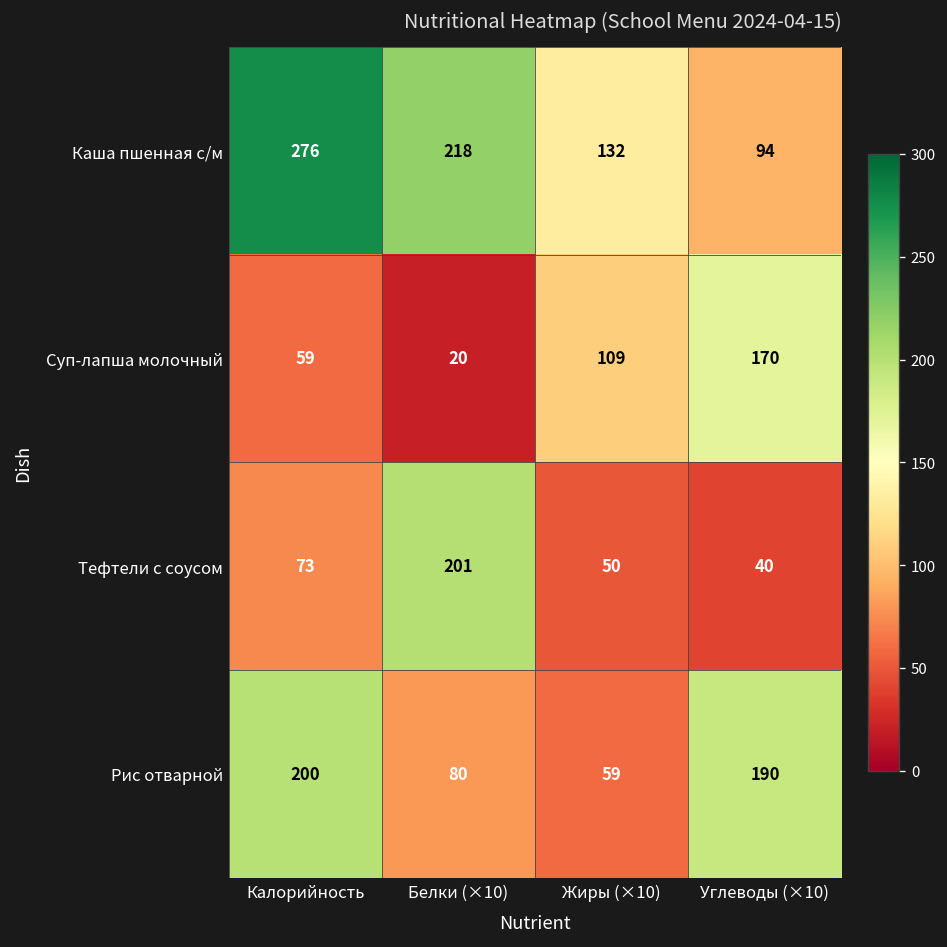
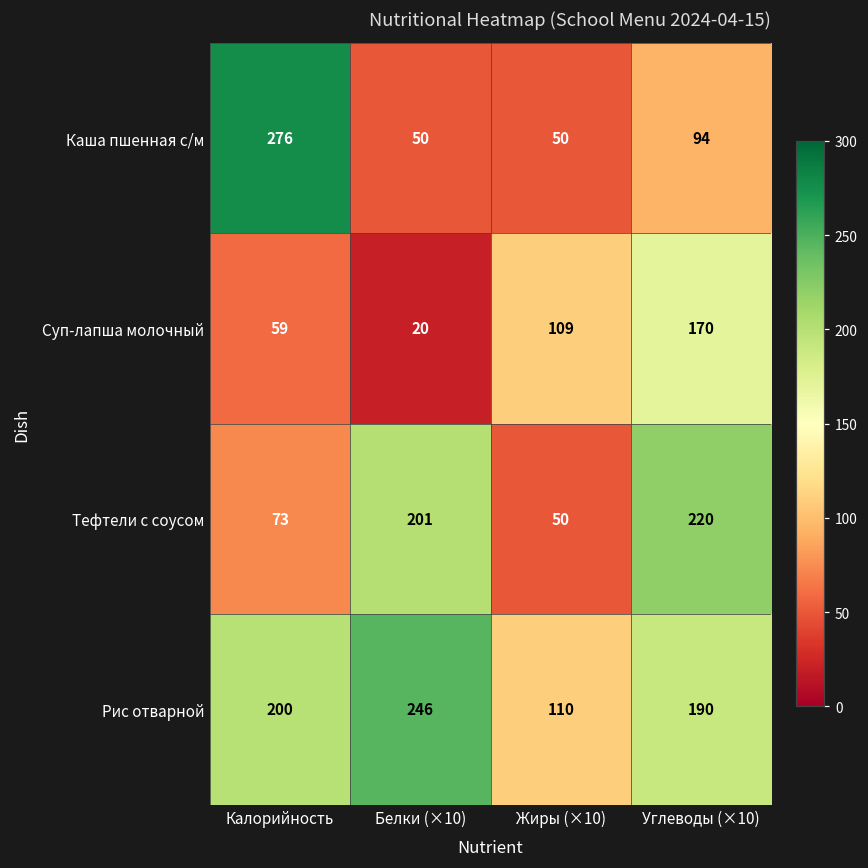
Каша пшенная с/м, Белки (×10): 218 -> 50
Каша пшенная с/м, Жиры (×10): 132 -> 50
Тефтели с соусом, Углеводы (×10): 40 -> 220
Рис отварной, Белки (×10): 80 -> 246
Рис отварной, Жиры (×10): 59 -> 110
